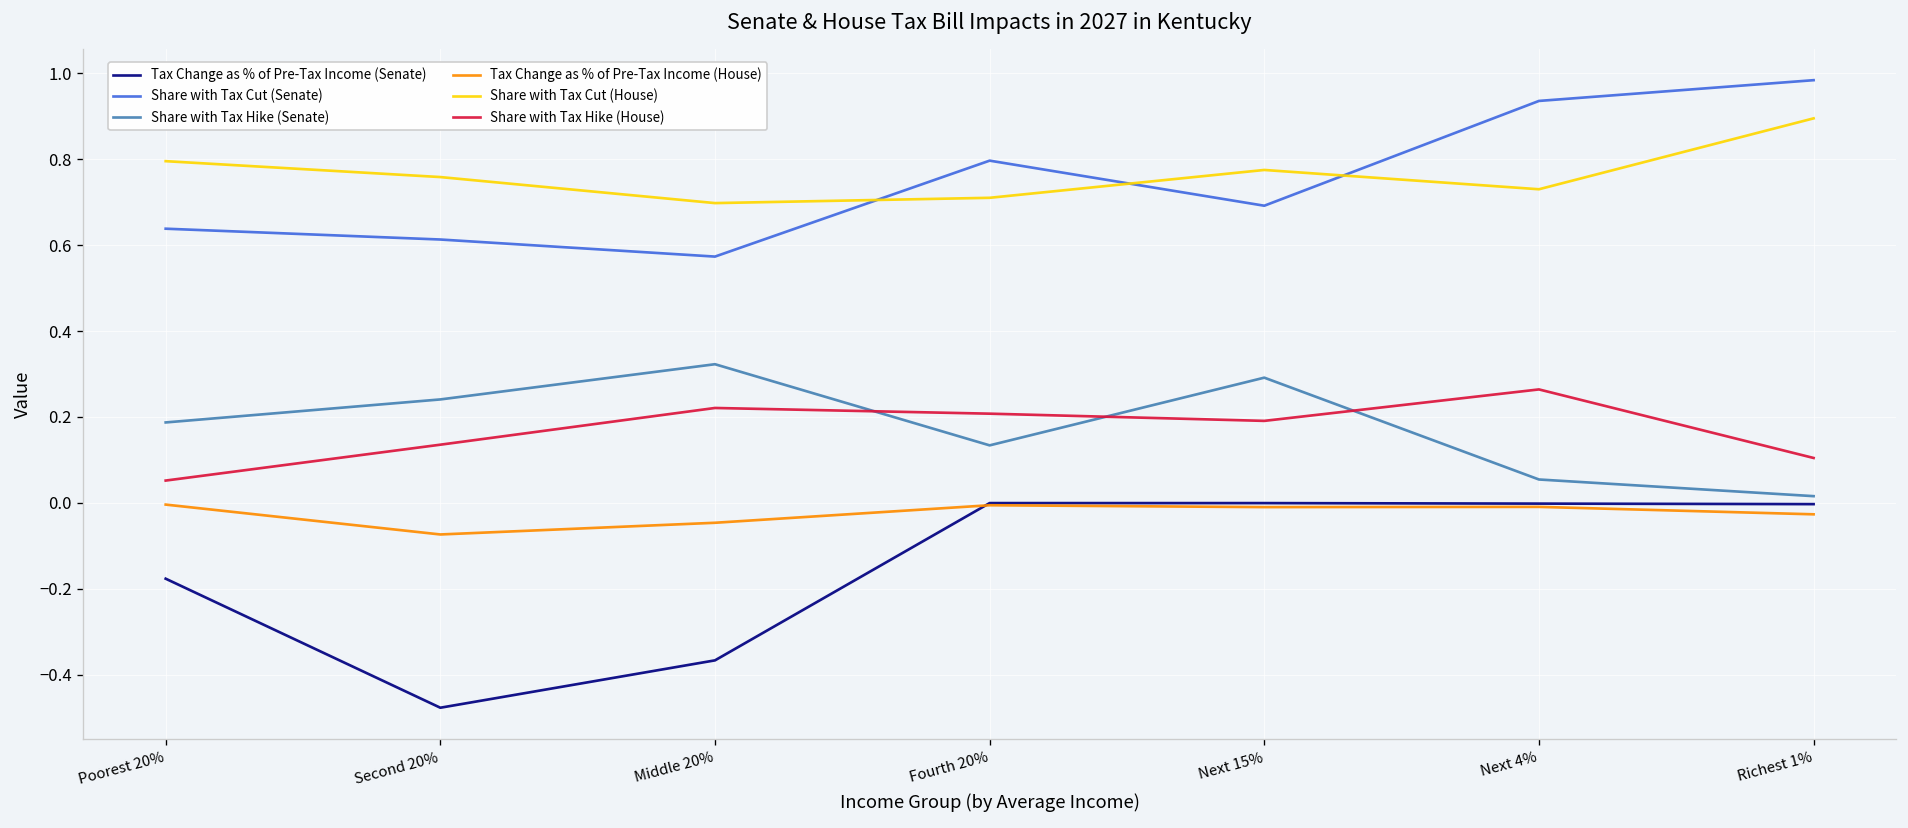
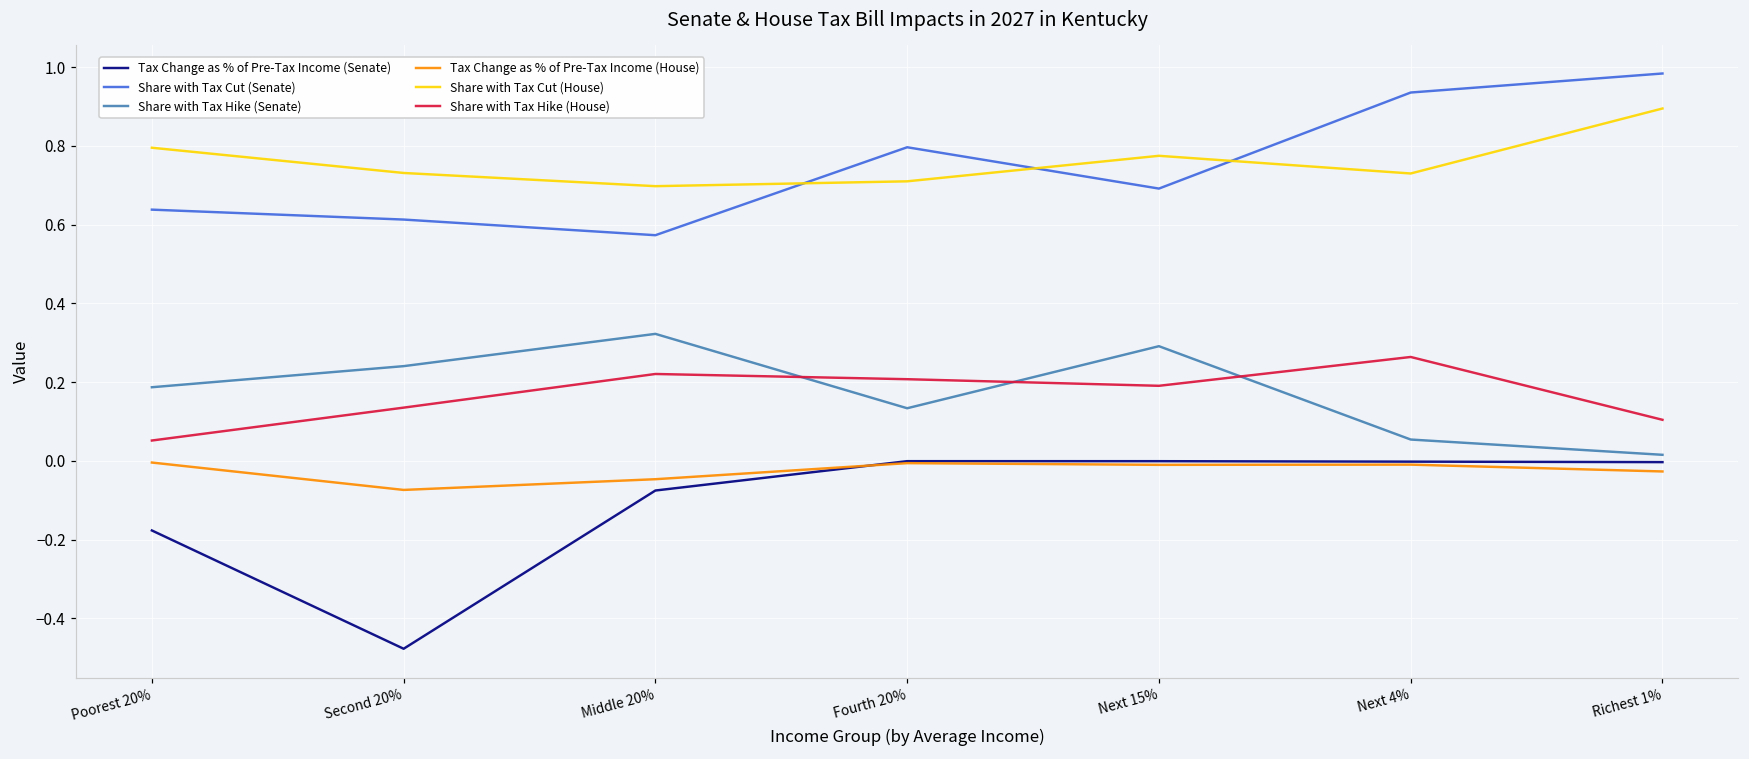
Share with Tax Cut (House), Second 20%: 0.76 -> 0.73
Tax Change as % of Pre-Tax Income (Senate), Middle 20%: -0.37 -> -0.08
